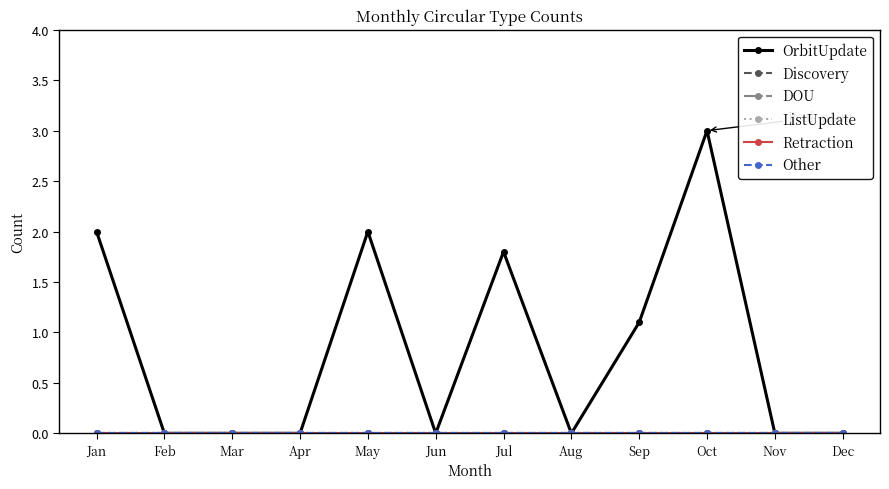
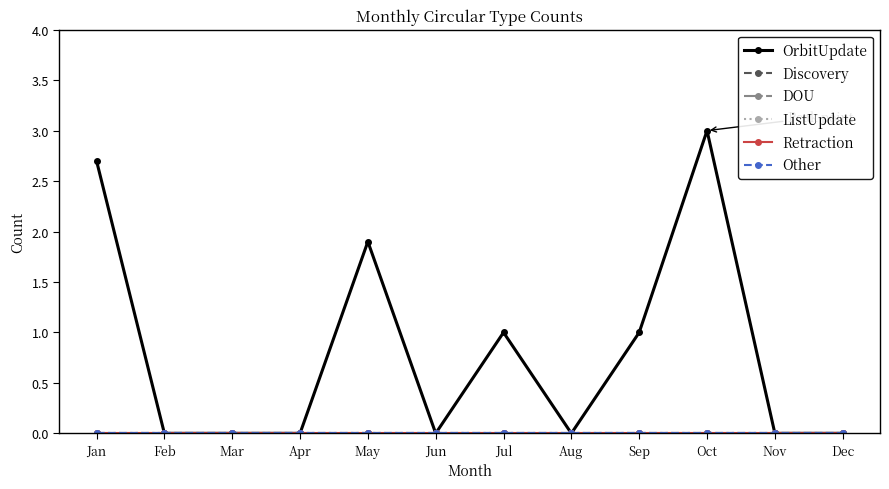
OrbitUpdate, Jan: 2.0 -> 2.7
OrbitUpdate, May: 2.0 -> 1.9
OrbitUpdate, Jul: 1.8 -> 1.0
OrbitUpdate, Sep: 1.1 -> 1.0
